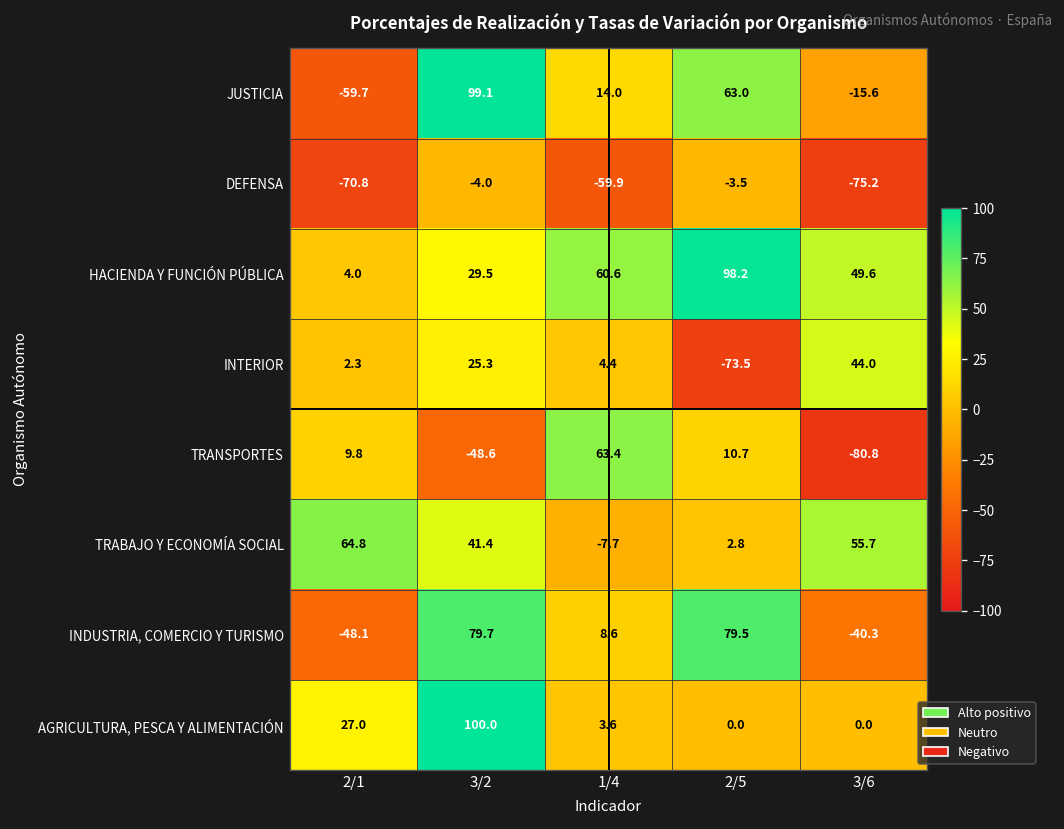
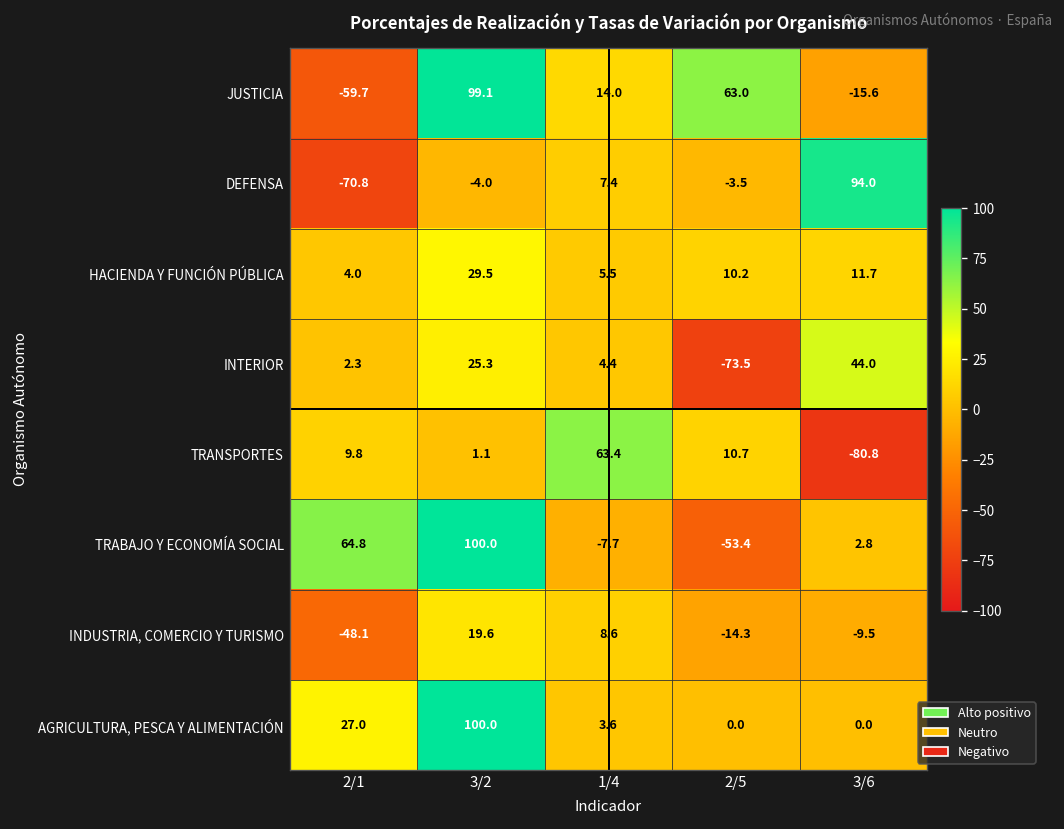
DEFENSA, 1/4: -59.9 -> 7.4
DEFENSA, 3/6: -75.2 -> 94.0
HACIENDA Y FUNCIÓN PÚBLICA, 1/4: 60.6 -> 5.5
HACIENDA Y FUNCIÓN PÚBLICA, 2/5: 98.2 -> 10.2
HACIENDA Y FUNCIÓN PÚBLICA, 3/6: 49.6 -> 11.7
TRANSPORTES, 3/2: -48.6 -> 1.1
TRABAJO Y ECONOMÍA SOCIAL, 3/2: 41.4 -> 100.0
TRABAJO Y ECONOMÍA SOCIAL, 2/5: 2.8 -> -53.4
TRABAJO Y ECONOMÍA SOCIAL, 3/6: 55.7 -> 2.8
INDUSTRIA, COMERCIO Y TURISMO, 3/2: 79.7 -> 19.6
INDUSTRIA, COMERCIO Y TURISMO, 2/5: 79.5 -> -14.3
INDUSTRIA, COMERCIO Y TURISMO, 3/6: -40.3 -> -9.5
